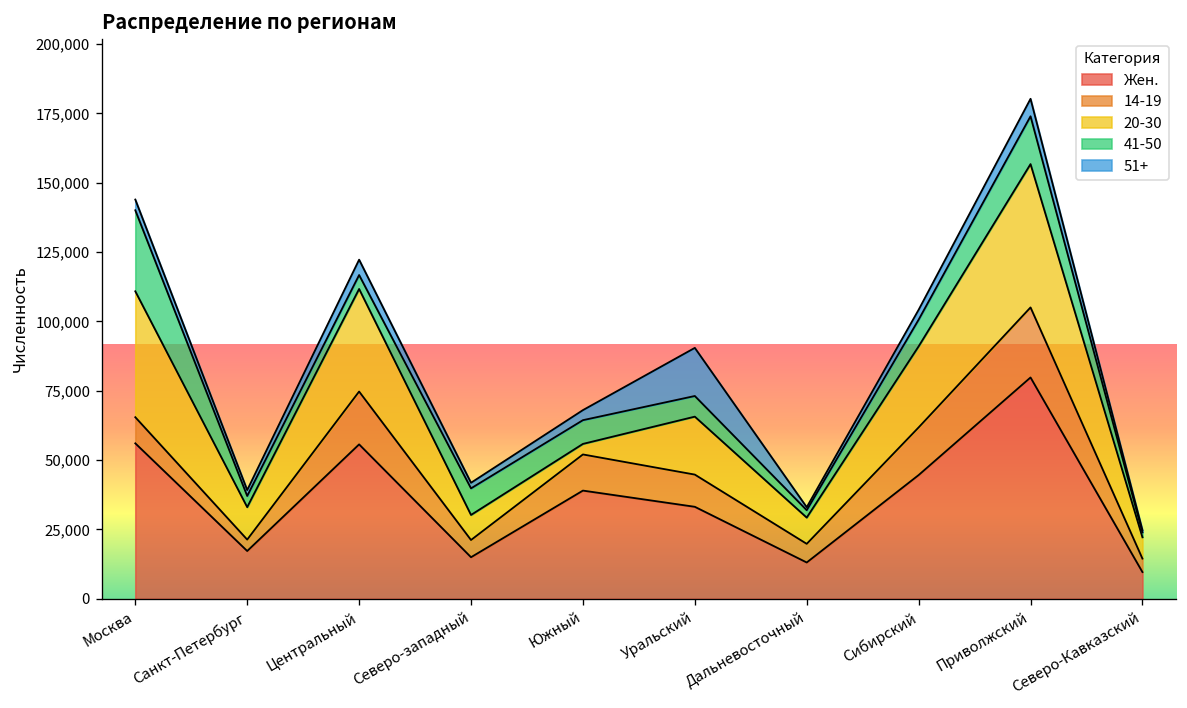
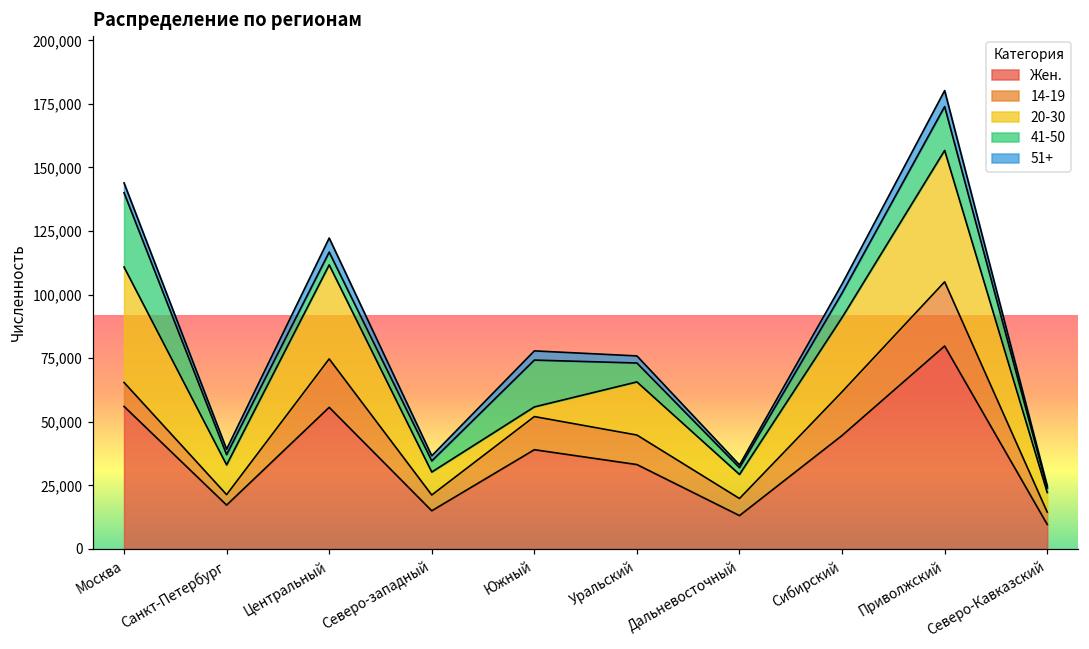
41-50, Северо-западный: 10,000 -> 4,000
41-50, Южный: 9,000 -> 18,000
51+, Уральский: 17,000 -> 3,000
